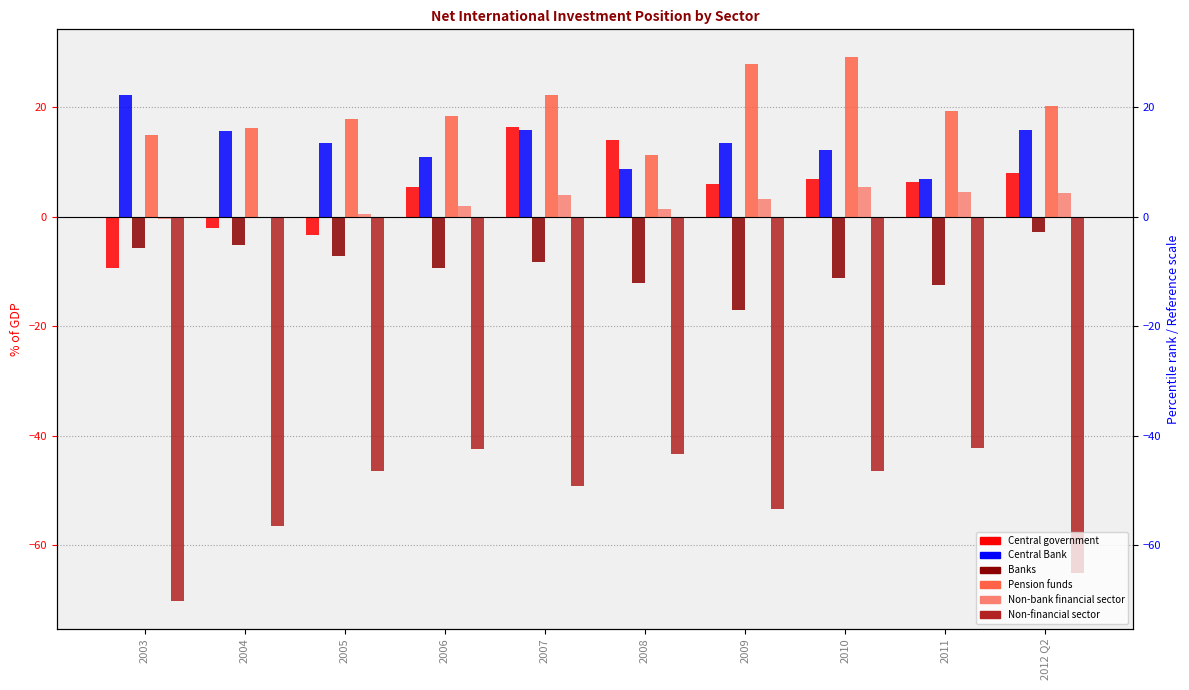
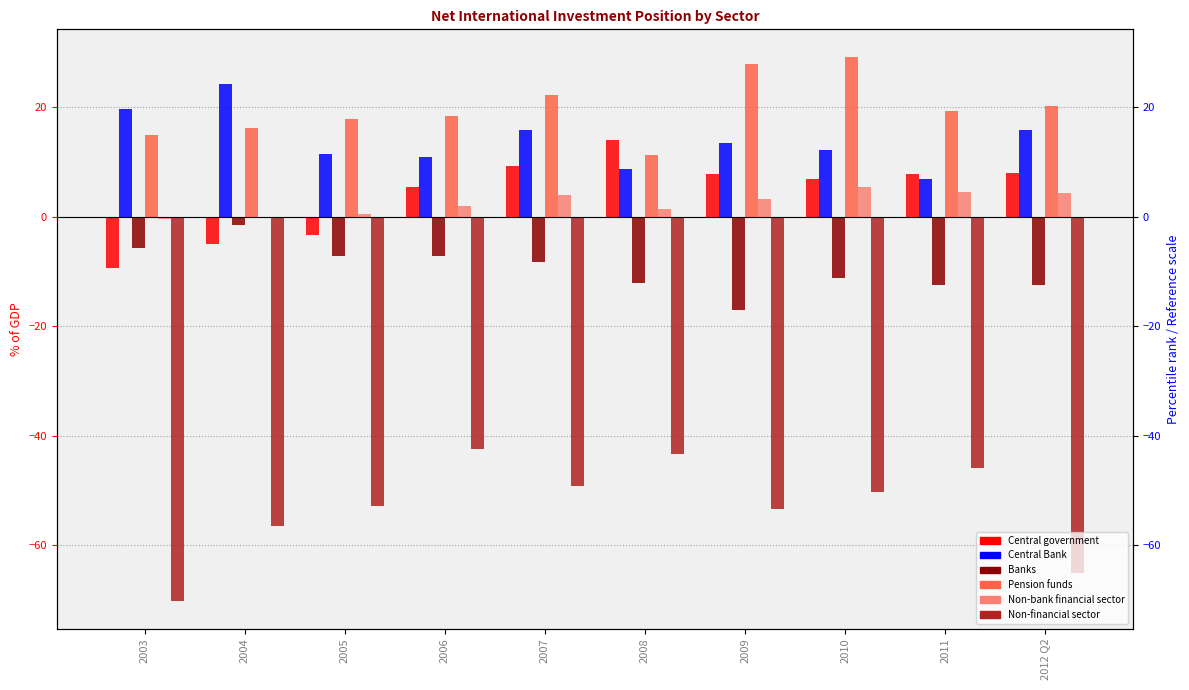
Central Bank, 2003: 22 -> 20
Central government, 2004: -2 -> -5
Central Bank, 2004: 16 -> 24
Banks, 2004: -5 -> -2
Central Bank, 2005: 13 -> 12
Non-financial sector, 2005: -47 -> -53
Banks, 2006: -9 -> -7
Central government, 2007: 16 -> 9
Central government, 2009: 6 -> 8
Non-financial sector, 2010: -46 -> -50
Central government, 2011: 6 -> 8
Non-financial sector, 2011: -42 -> -46
Banks, 2012 Q2: -3 -> -12
